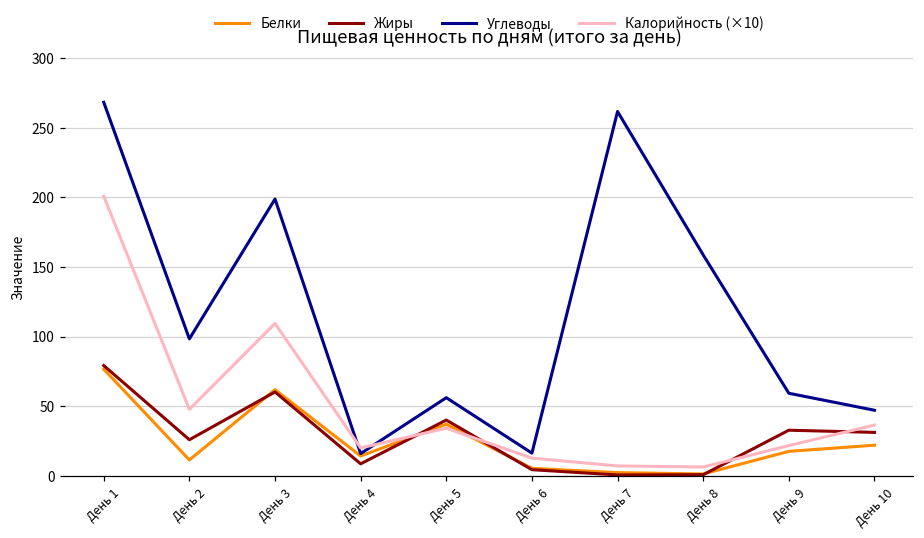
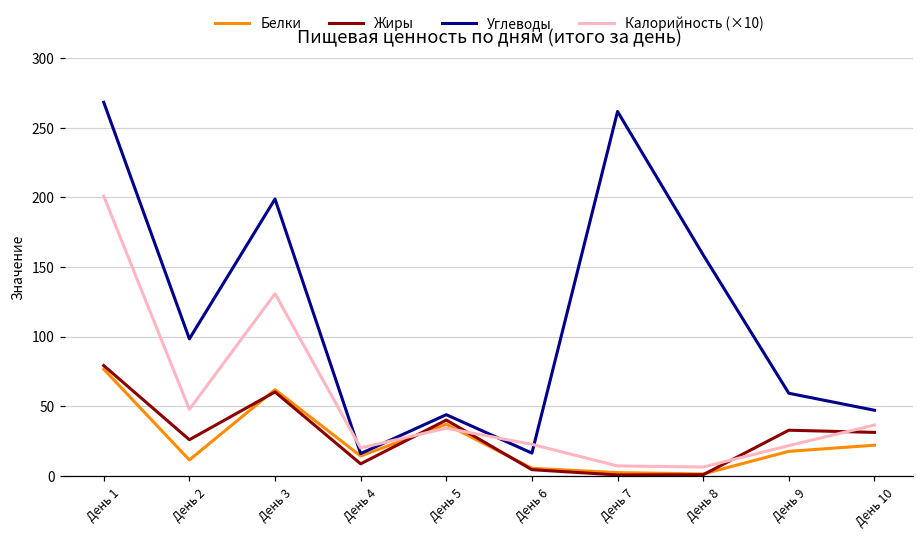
Калорийность (×10), День 3: 109 -> 131
Углеводы, День 5: 56 -> 44
Калорийность (×10), День 6: 13 -> 23
